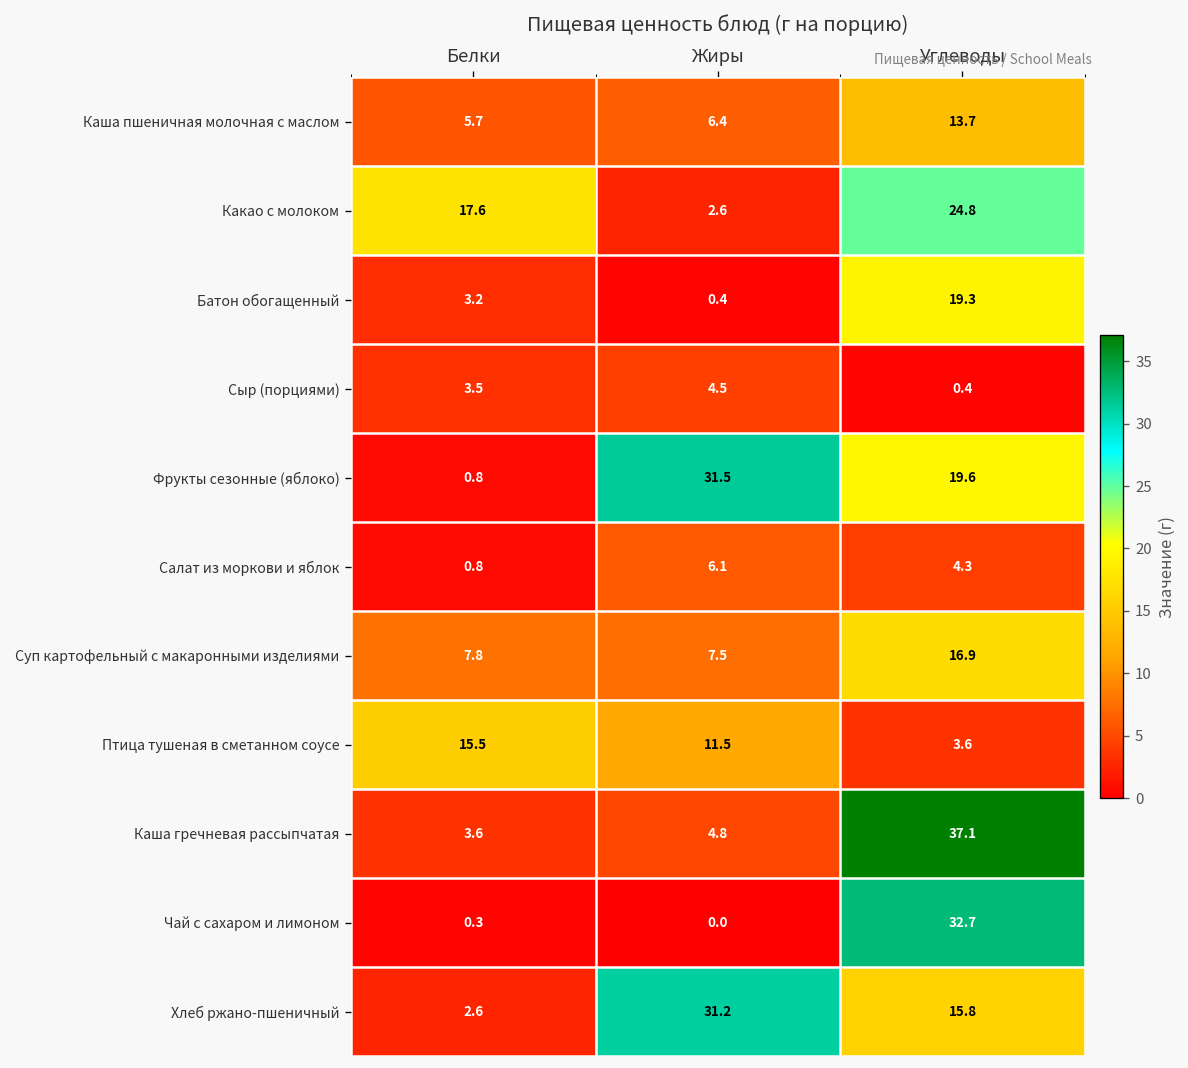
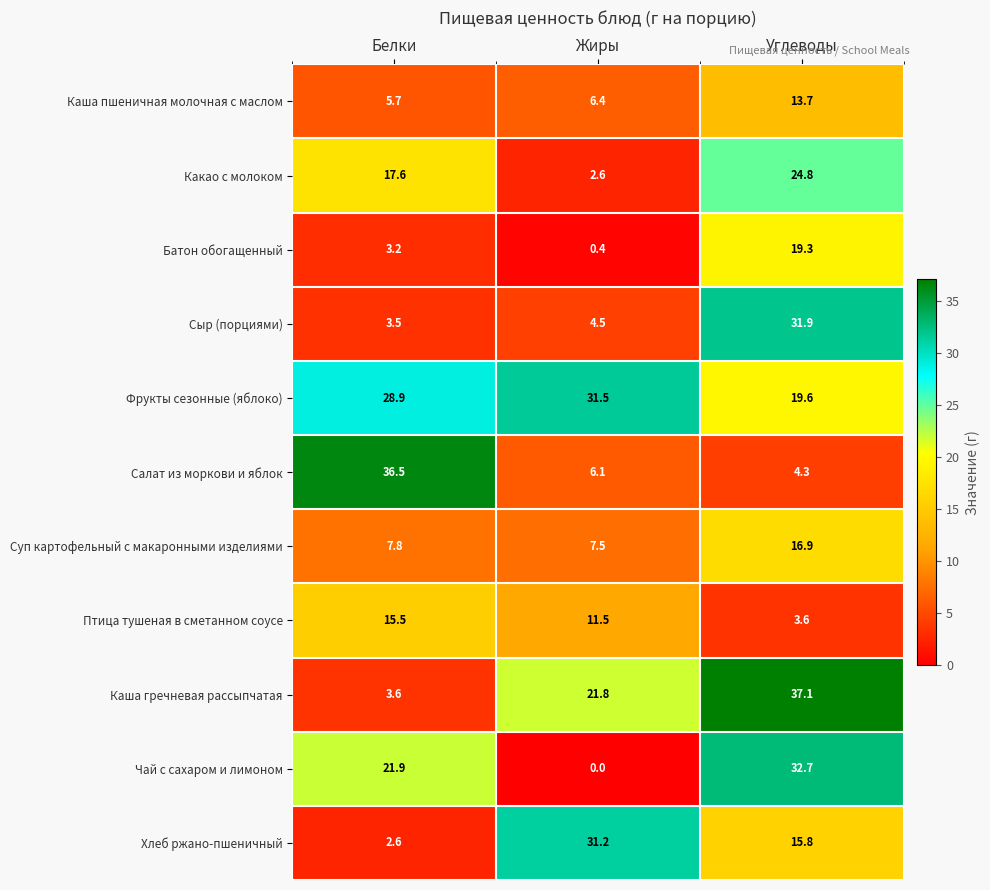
Сыр (порциями), Углеводы: 0.4 -> 31.9
Фрукты сезонные (яблоко), Белки: 0.8 -> 28.9
Салат из моркови и яблок, Белки: 0.8 -> 36.5
Каша гречневая рассыпчатая, Жиры: 4.8 -> 21.8
Чай с сахаром и лимоном, Белки: 0.3 -> 21.9
